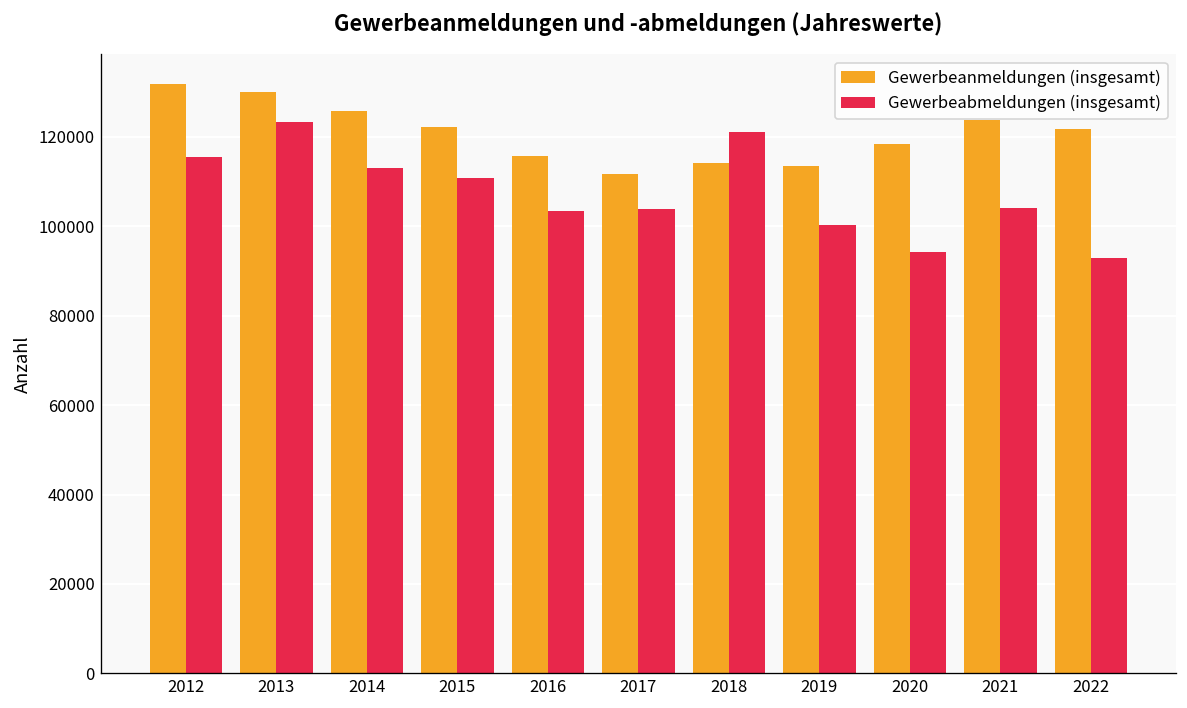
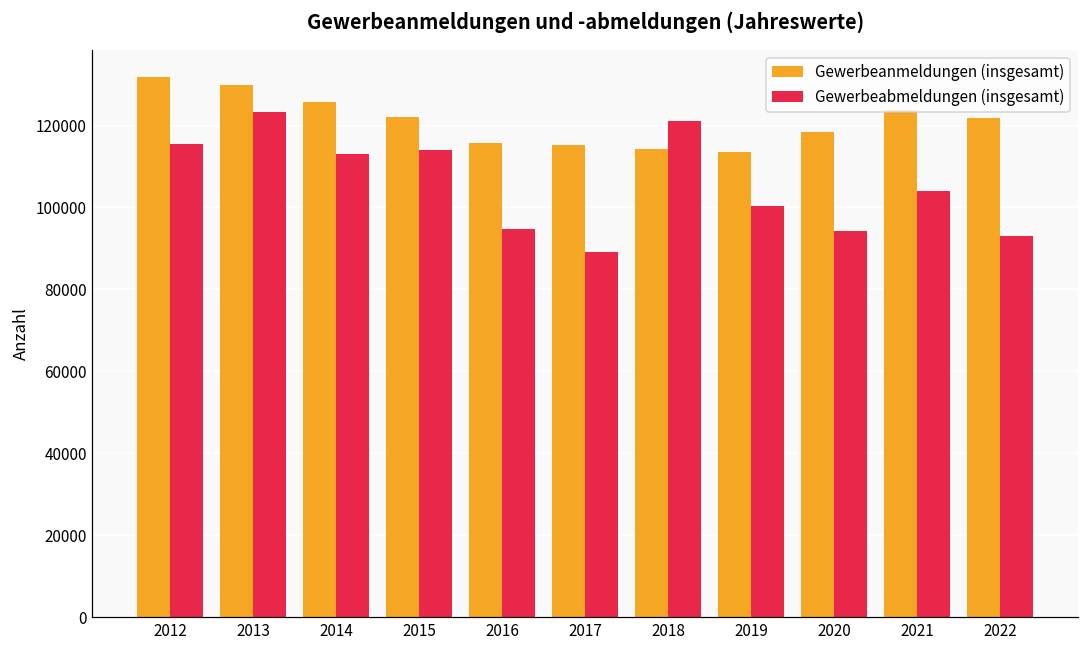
Gewerbeabmeldungen (insgesamt), 2015: 111000 -> 114000
Gewerbeabmeldungen (insgesamt), 2016: 103000 -> 95000
Gewerbeanmeldungen (insgesamt), 2017: 112000 -> 115000
Gewerbeabmeldungen (insgesamt), 2017: 104000 -> 89000
